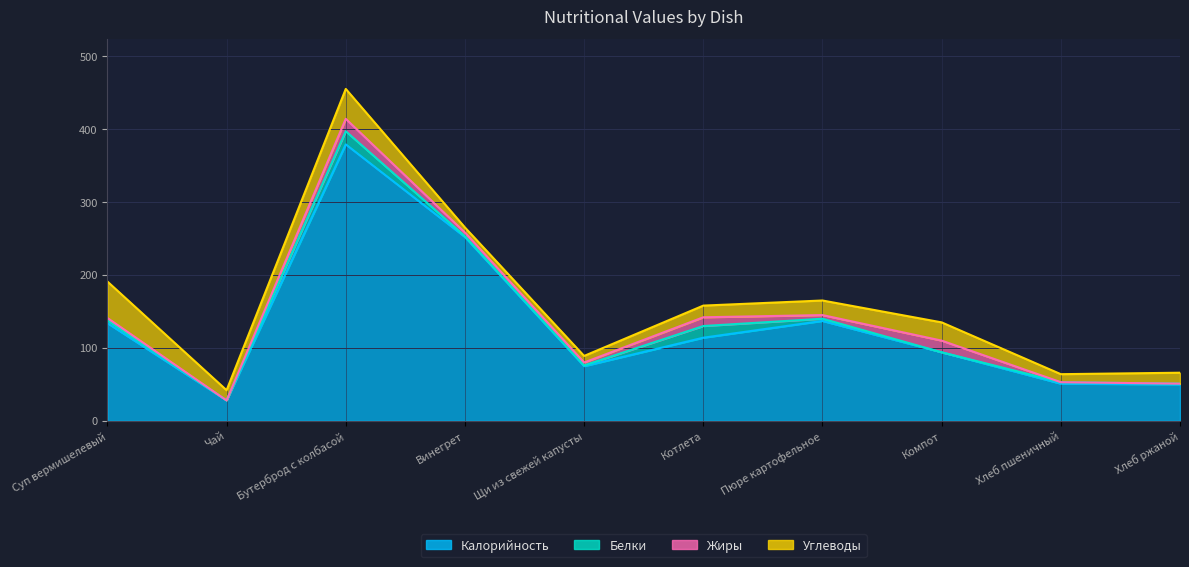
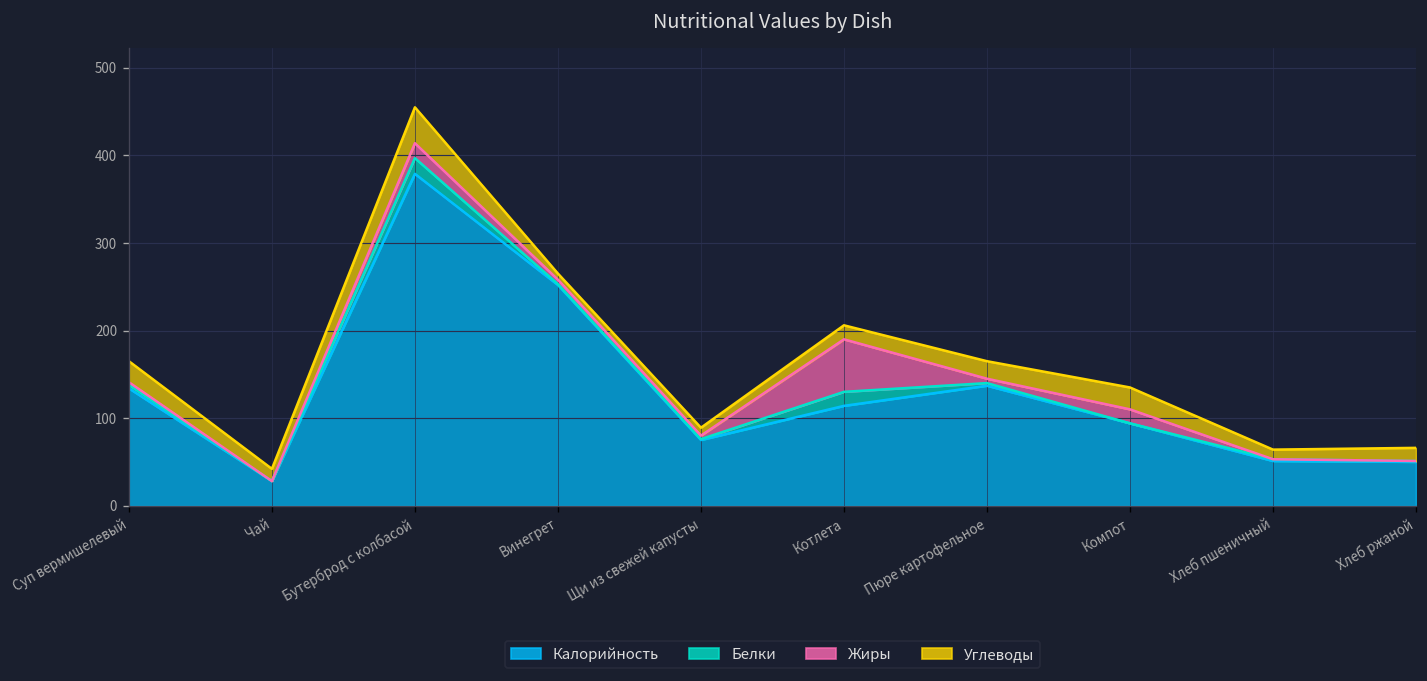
Углеводы, Суп вермишелевый: 50 -> 20
Жиры, Котлета: 10 -> 60
